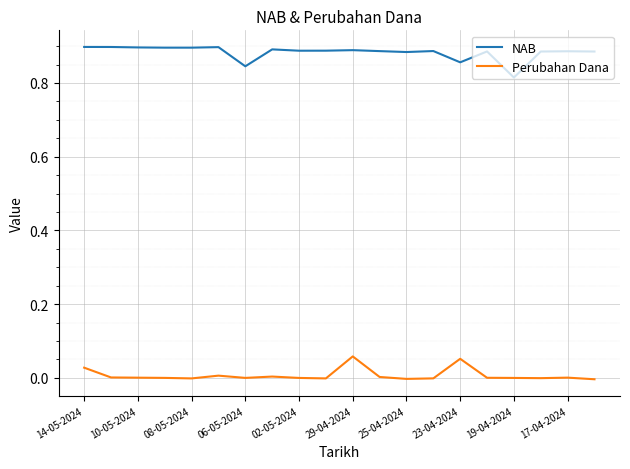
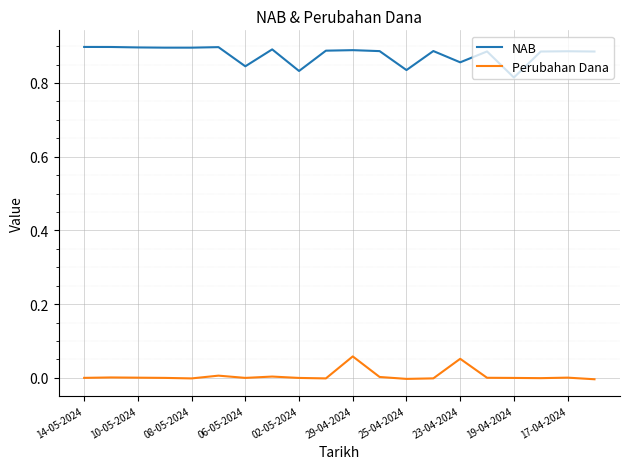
Perubahan Dana, 14-05-2024: 0.03 -> 0.00
NAB, 02-05-2024: 0.89 -> 0.83
NAB, 25-04-2024: 0.88 -> 0.84
